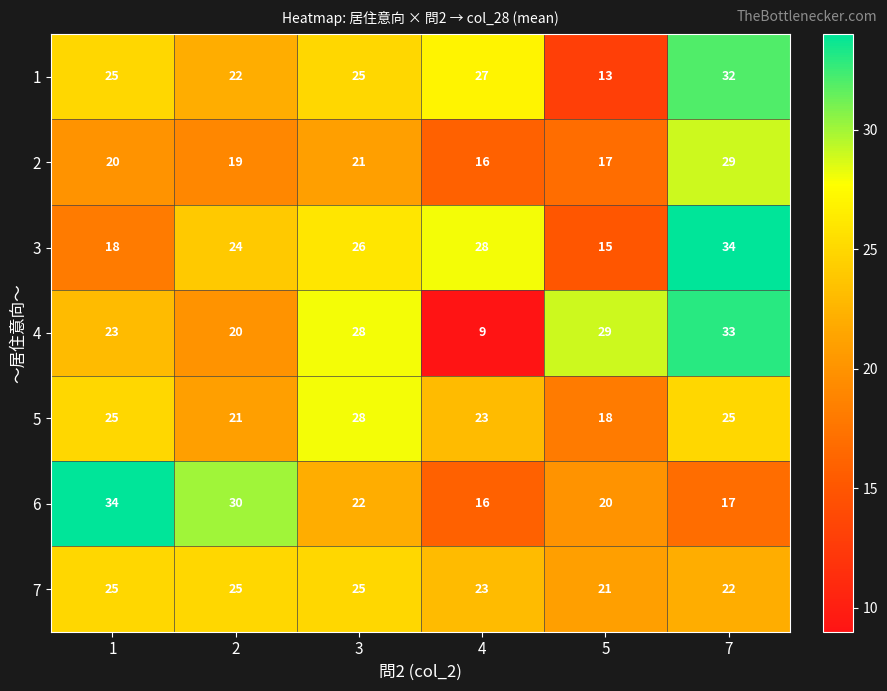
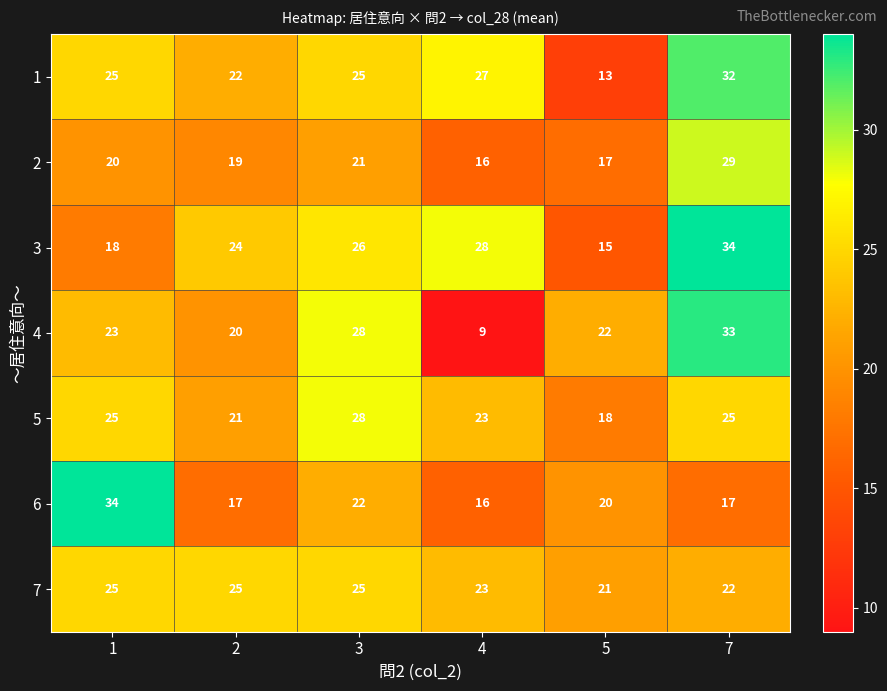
4, 5: 29 -> 22
6, 2: 30 -> 17
